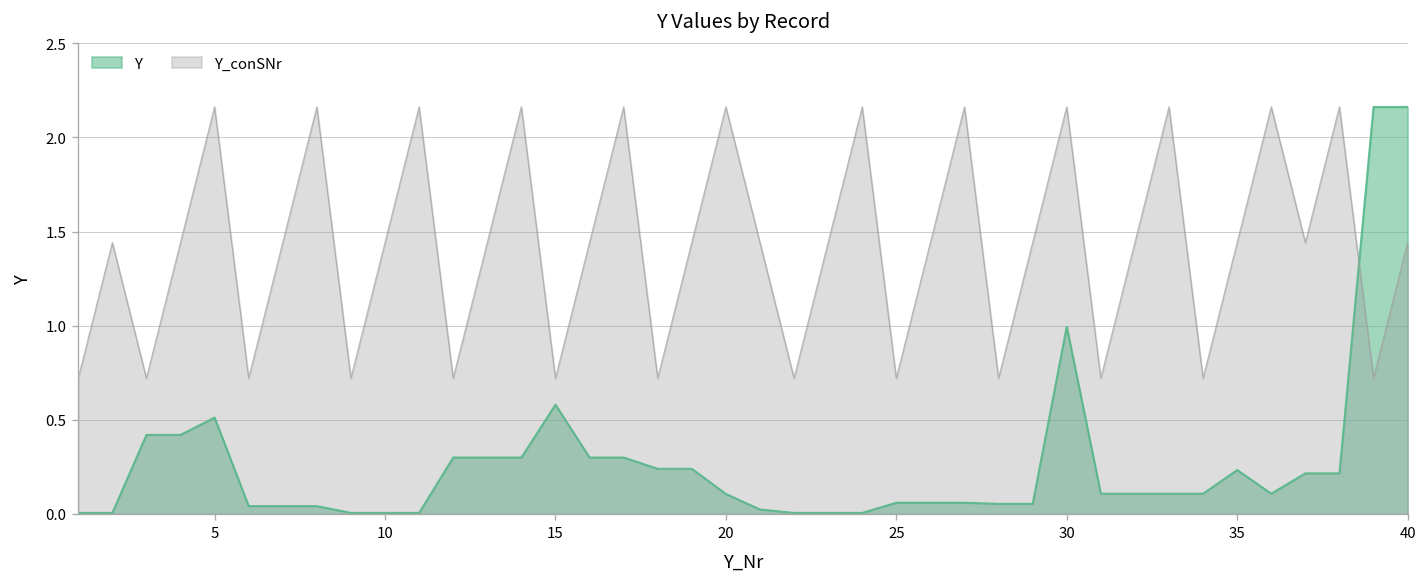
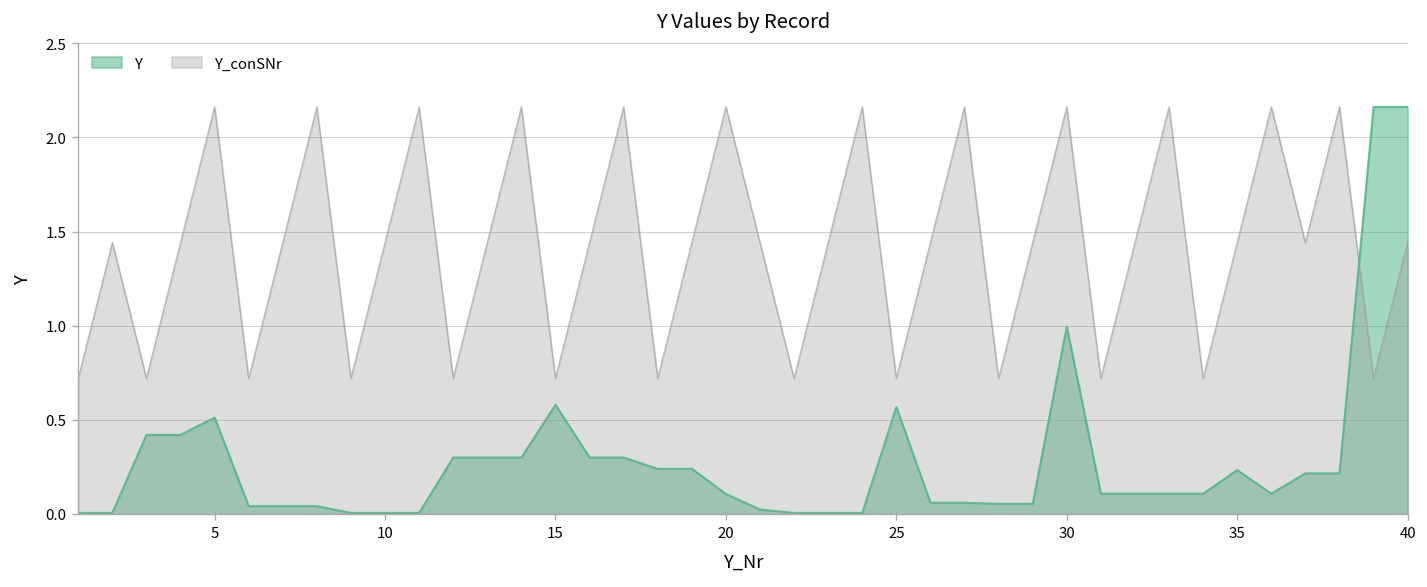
Y, 25: 0.06 -> 0.57
